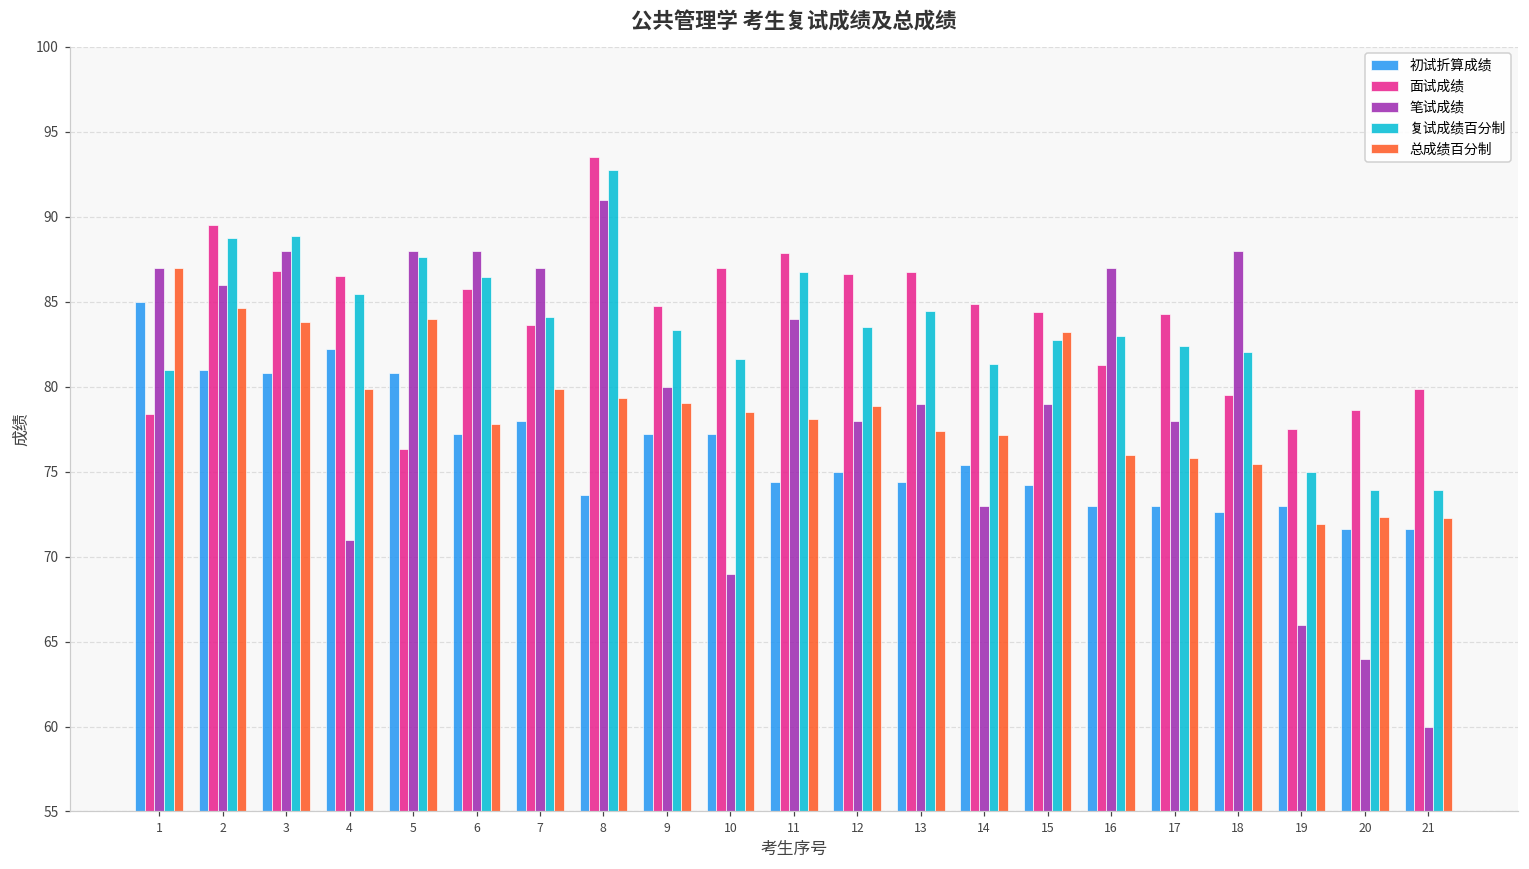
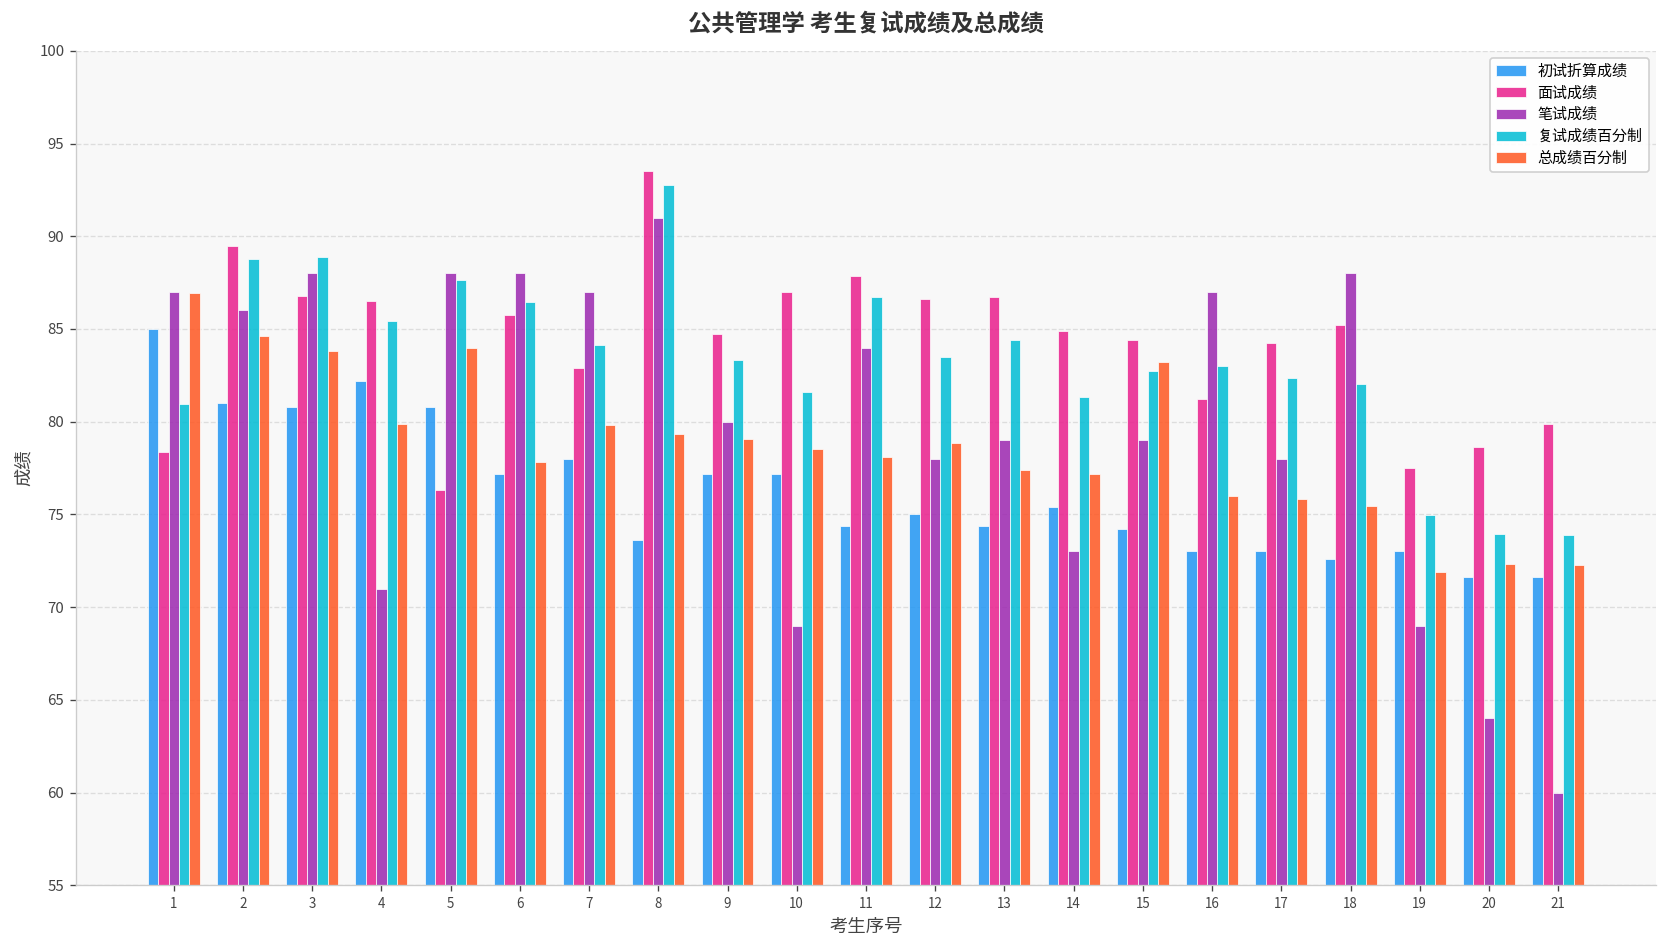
面试成绩, 7: 83.6 -> 82.9
面试成绩, 18: 79.5 -> 85.2
笔试成绩, 19: 66 -> 69
